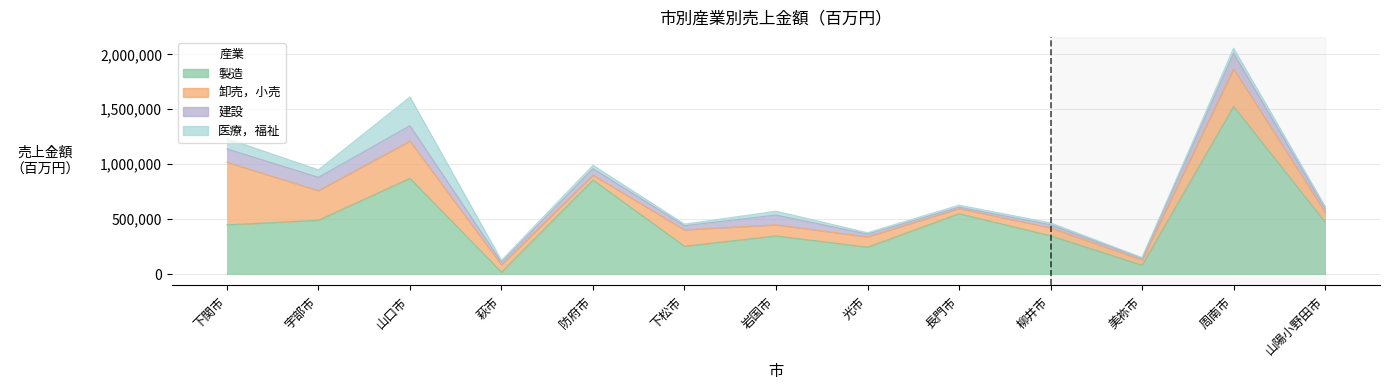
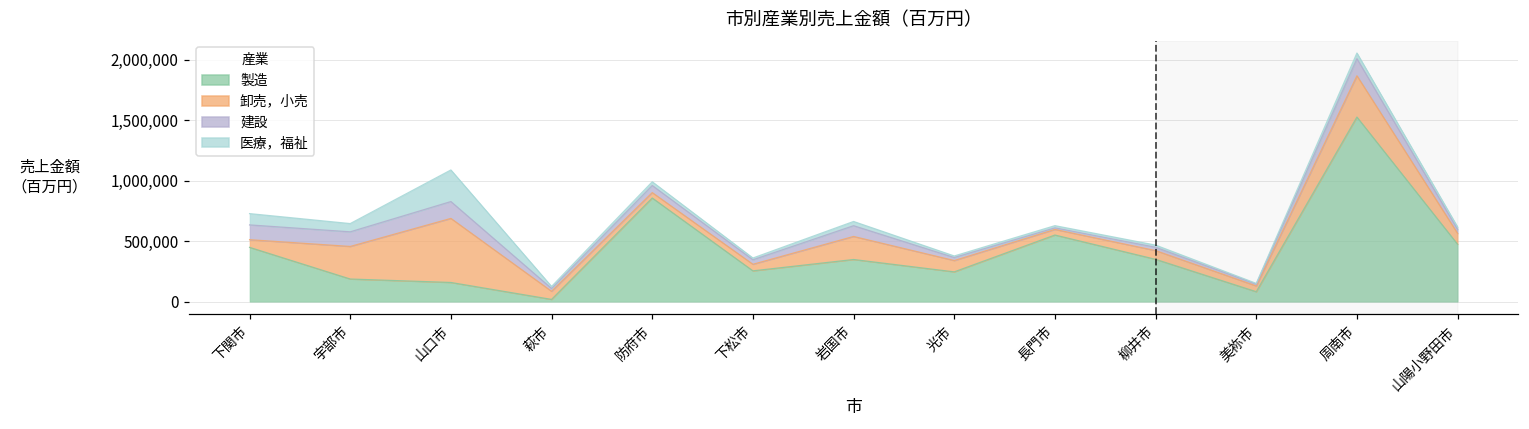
卸売，小売, 下関市: 570,000 -> 60,000
製造, 宇部市: 490,000 -> 190,000
製造, 山口市: 870,000 -> 160,000
卸売，小売, 山口市: 340,000 -> 530,000
卸売，小売, 下松市: 150,000 -> 50,000
卸売，小売, 岩国市: 100,000 -> 190,000
